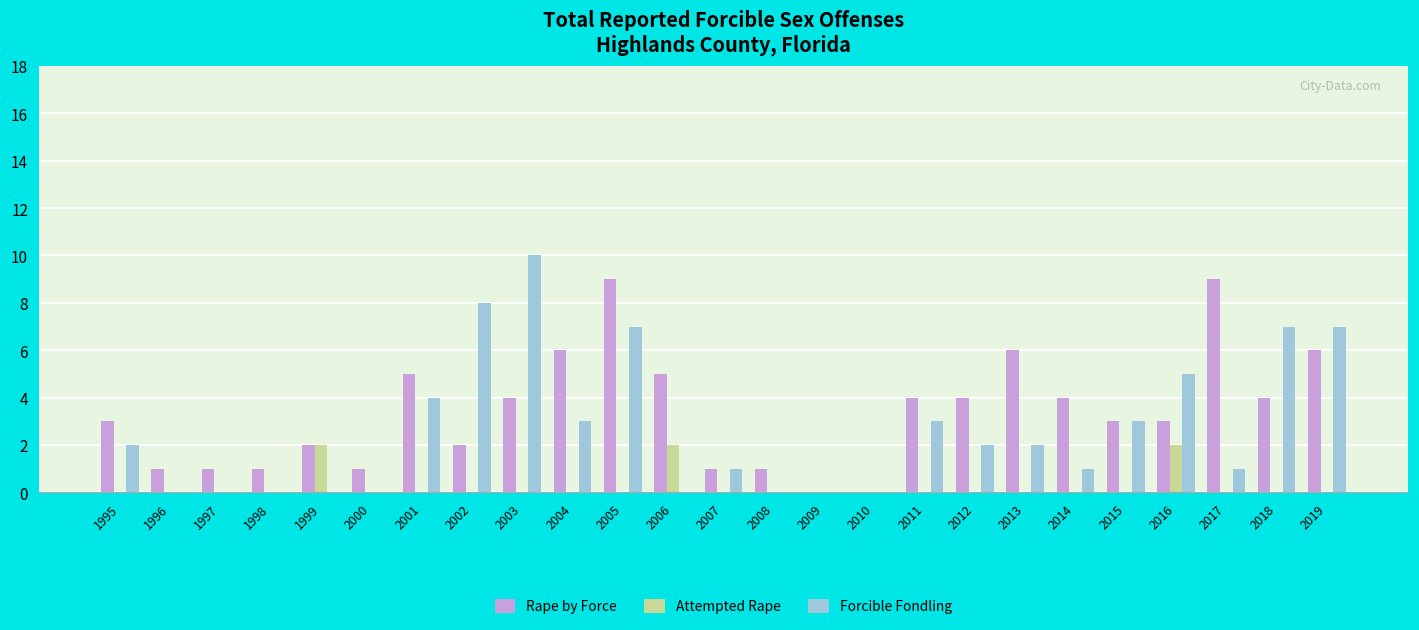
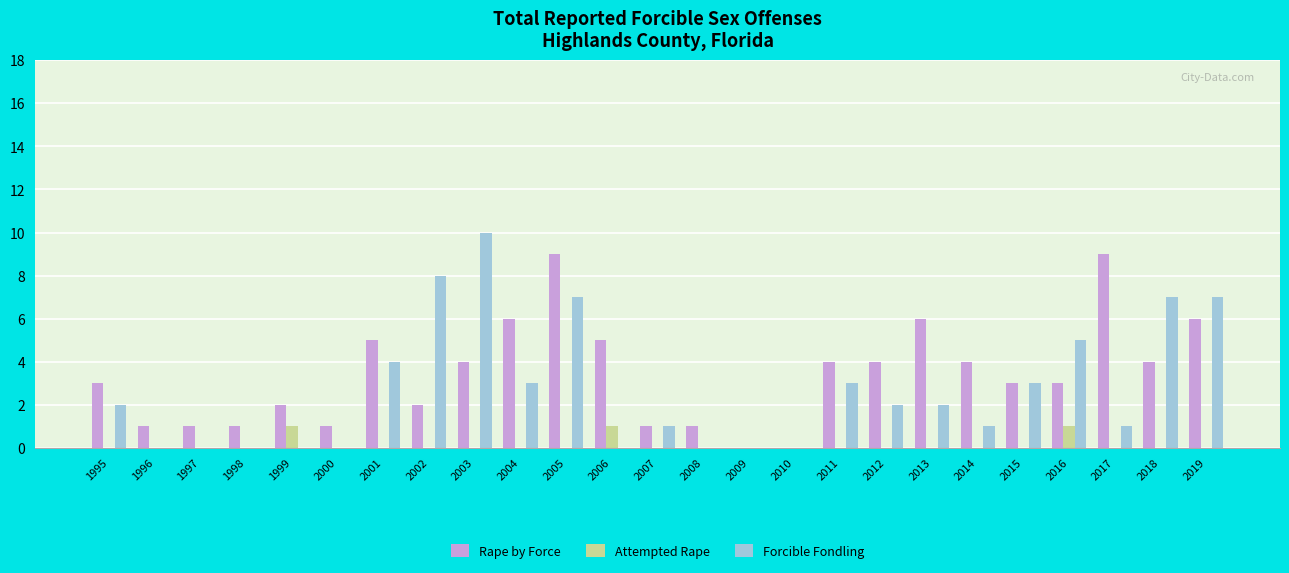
Attempted Rape, 1999: 2 -> 1
Attempted Rape, 2006: 2 -> 1
Attempted Rape, 2016: 2 -> 1
